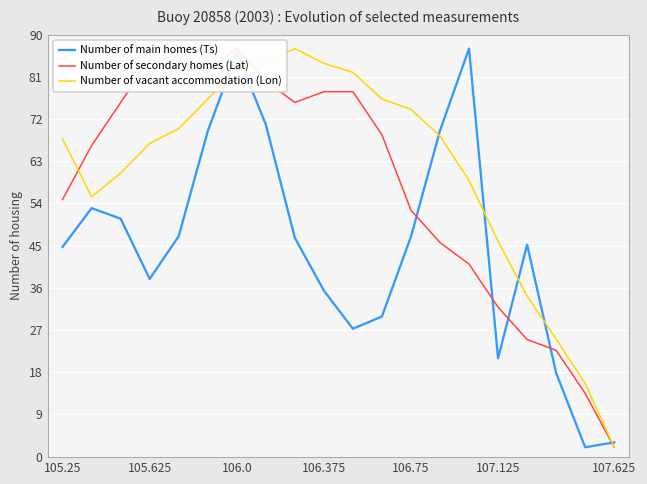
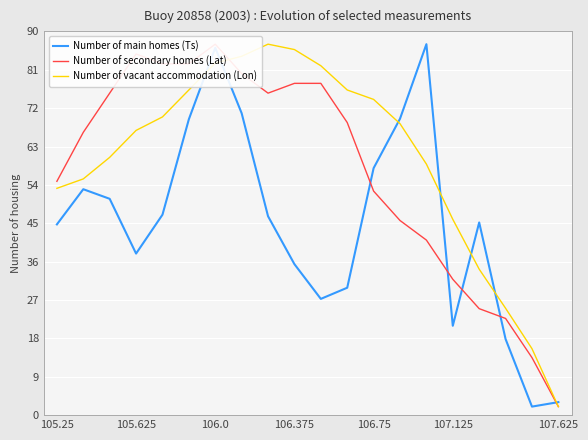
Number of vacant accommodation (Lon), 105.25: 68 -> 53
Number of vacant accommodation (Lon), 106.375: 84 -> 86
Number of main homes (Ts), 106.75: 47 -> 58
